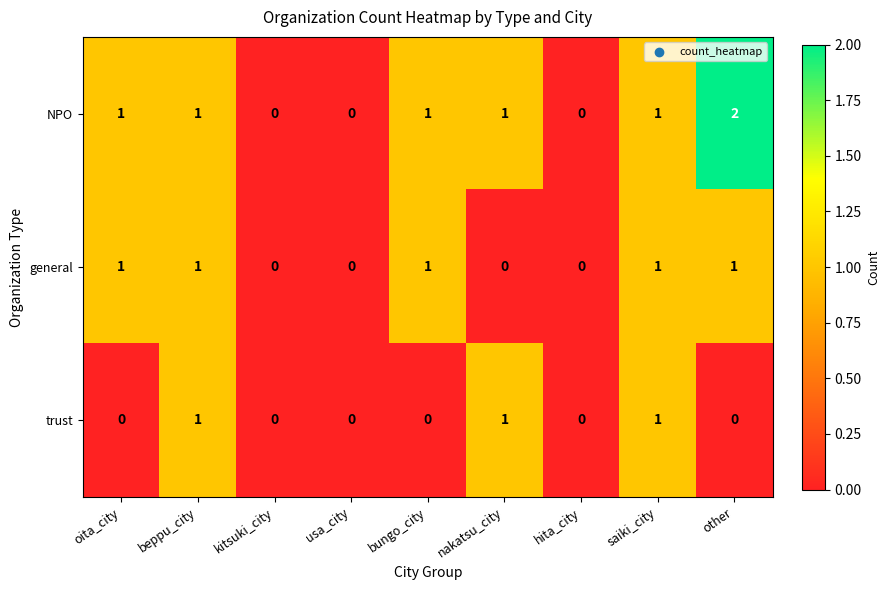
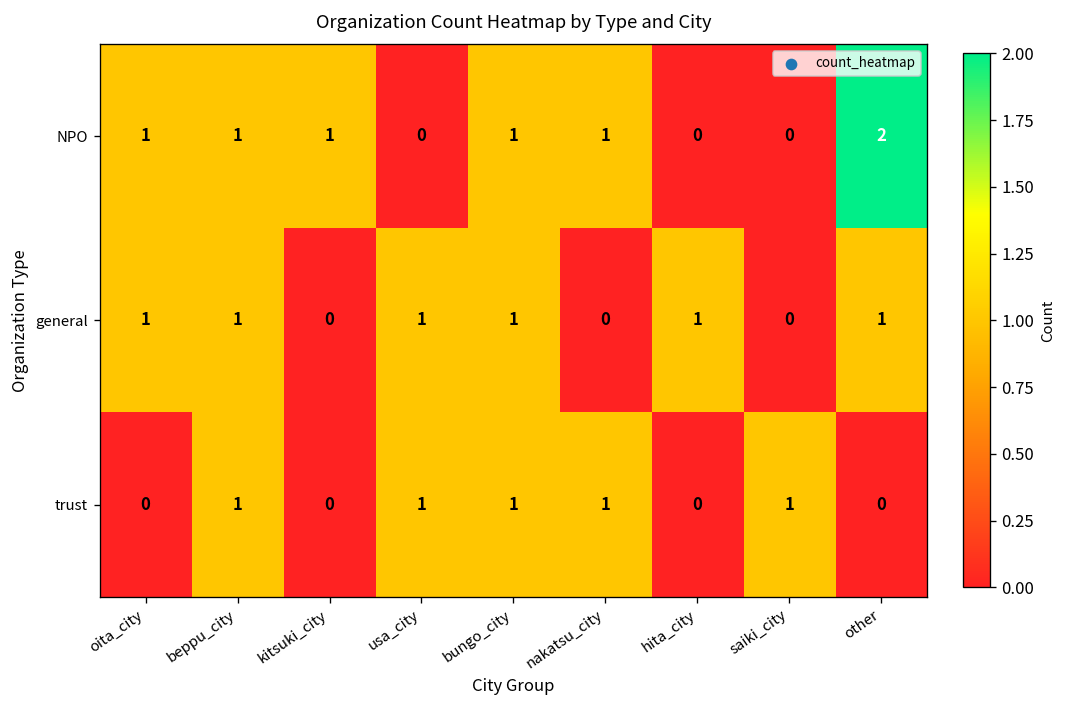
NPO, kitsuki_city: 0 -> 1
NPO, saiki_city: 1 -> 0
general, usa_city: 0 -> 1
general, hita_city: 0 -> 1
general, saiki_city: 1 -> 0
trust, usa_city: 0 -> 1
trust, bungo_city: 0 -> 1
